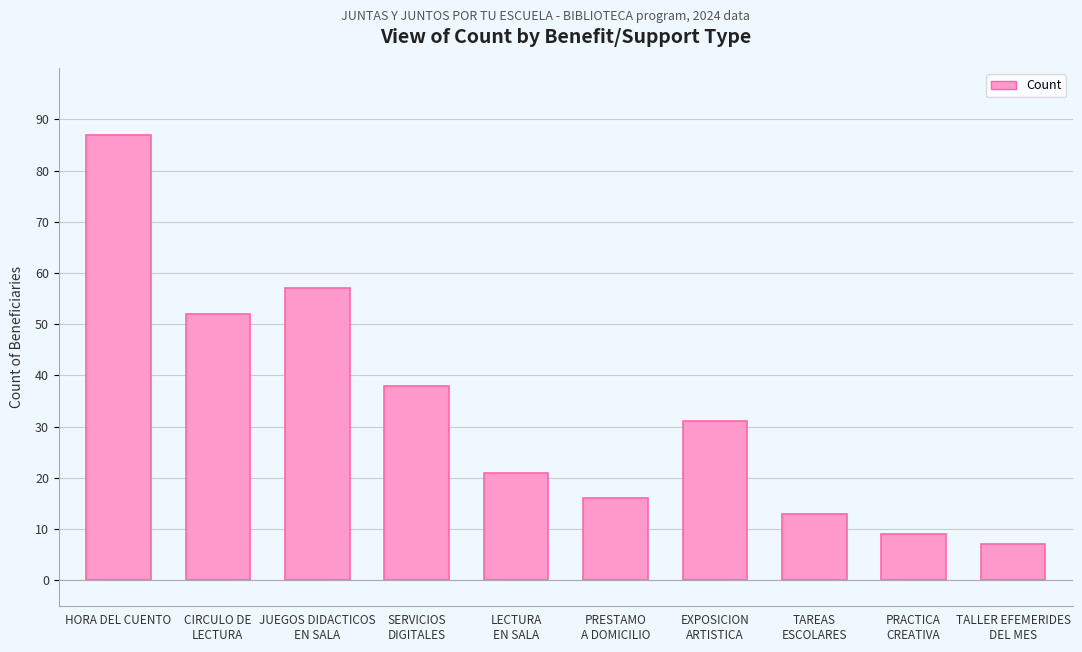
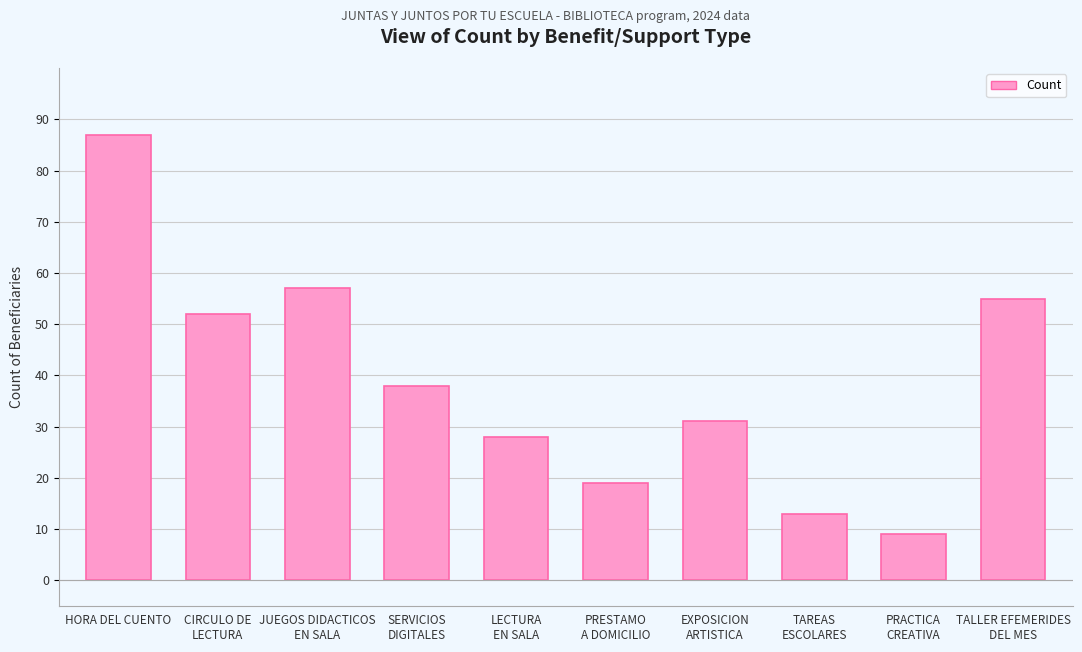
LECTURA EN SALA: 21 -> 28
PRESTAMO A DOMICILIO: 16 -> 19
TALLER EFEMERIDES DEL MES: 7 -> 55
